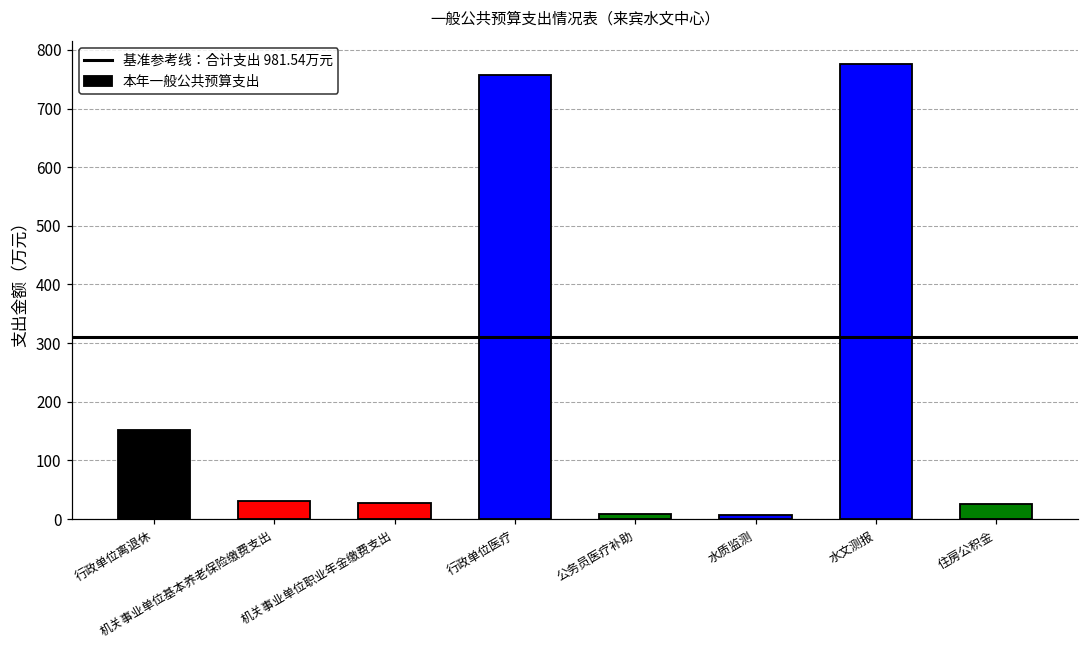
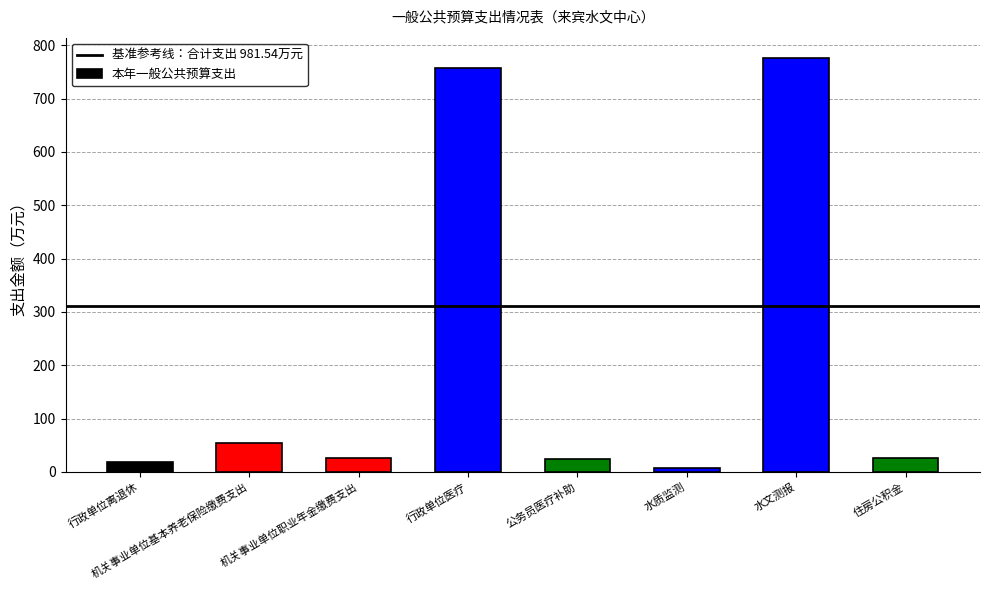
行政单位离退休: 150 -> 20
机关事业单位基本养老保险缴费支出: 30 -> 50
公务员医疗补助: 10 -> 20
